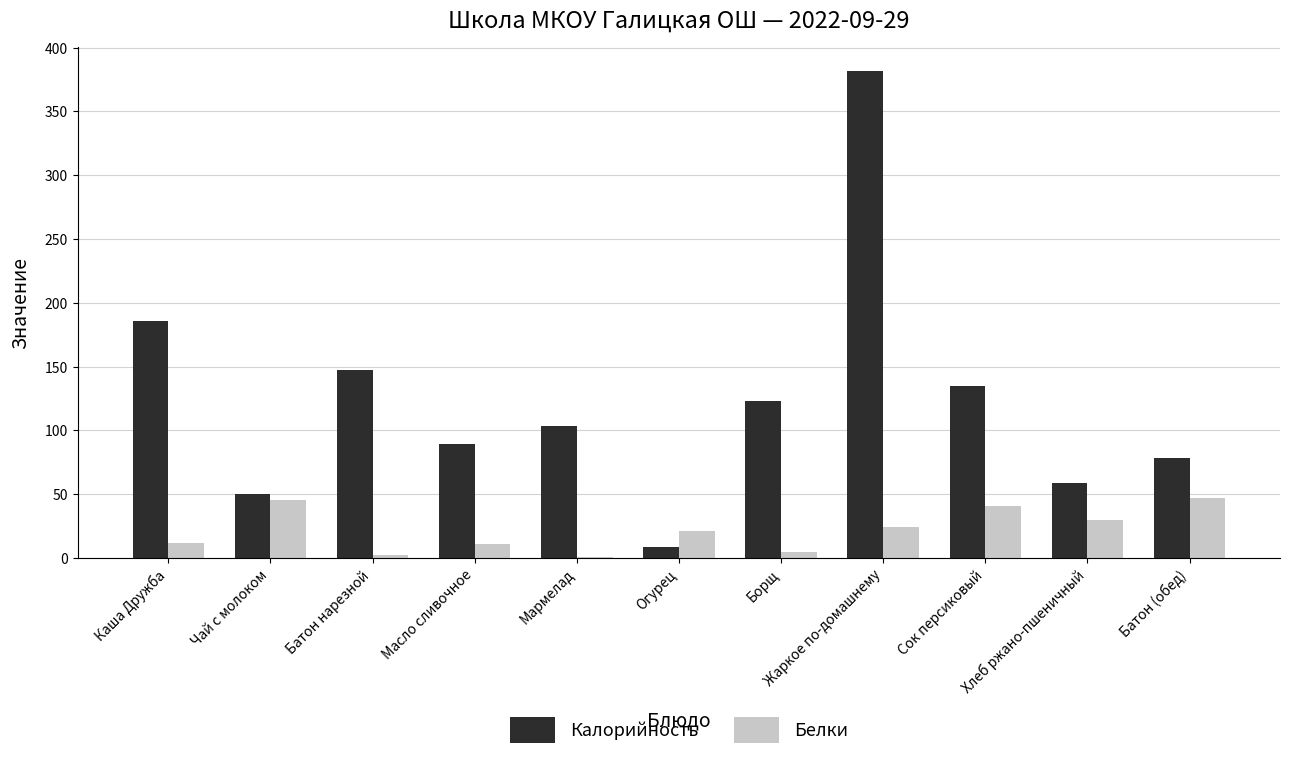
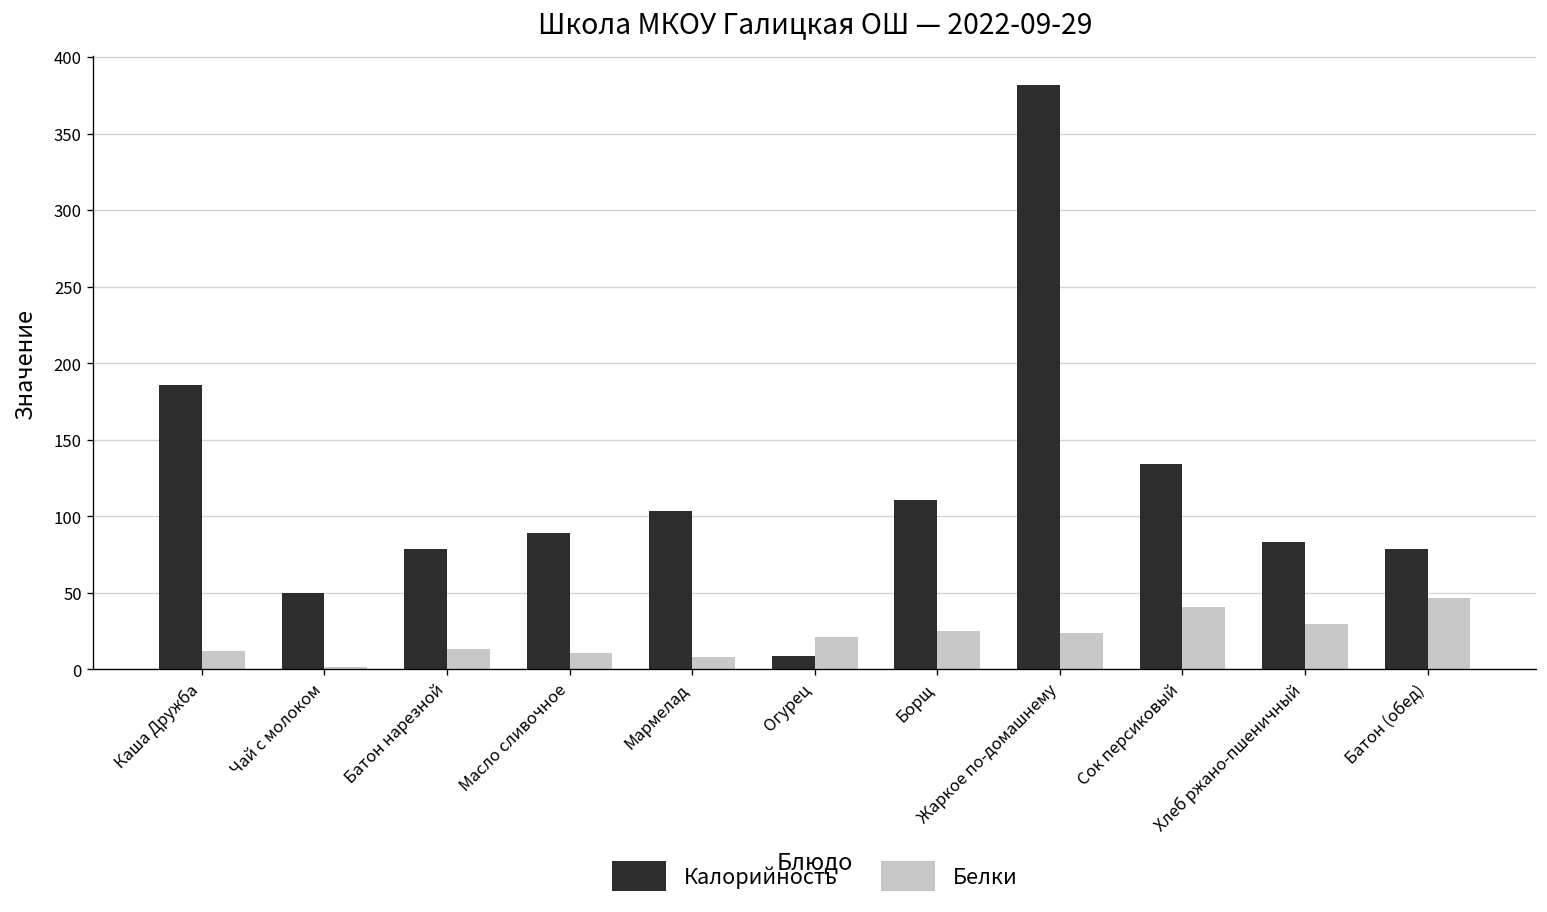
Белки, Чай с молоком: 45 -> 2
Калорийность, Батон нарезной: 148 -> 79
Белки, Батон нарезной: 2 -> 14
Белки, Мармелад: 1 -> 8
Калорийность, Борщ: 123 -> 110
Белки, Борщ: 5 -> 25
Калорийность, Хлеб ржано-пшеничный: 59 -> 83
